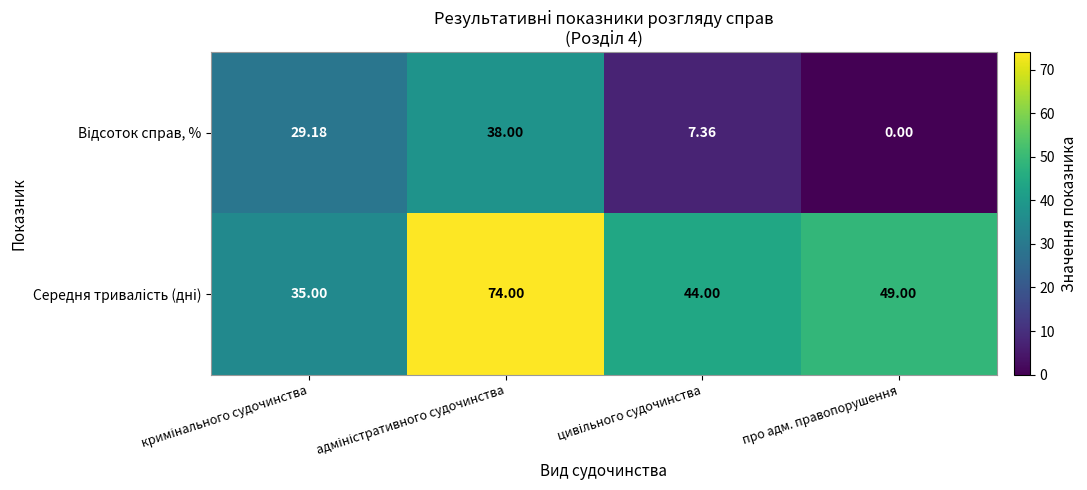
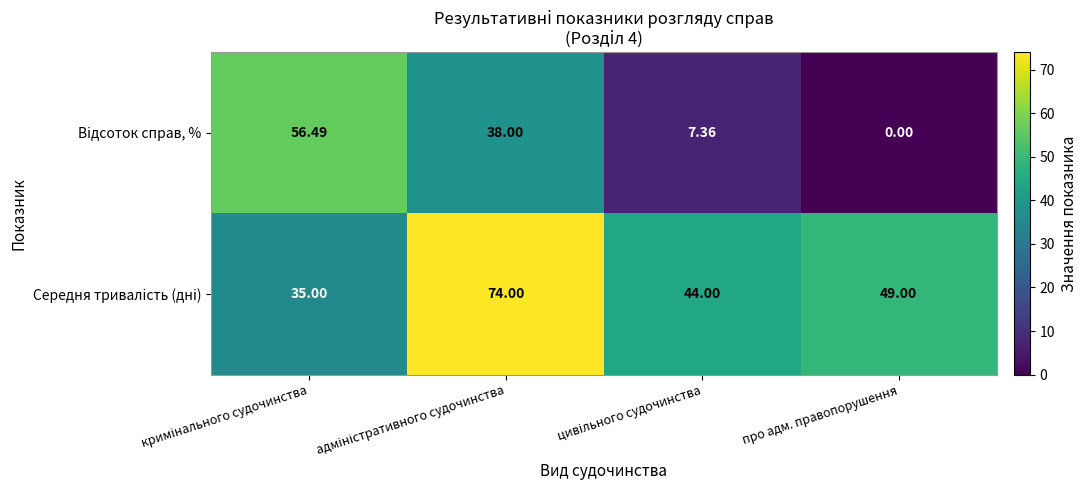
Відсоток справ, %, кримінального судочинства: 29.18 -> 56.49
